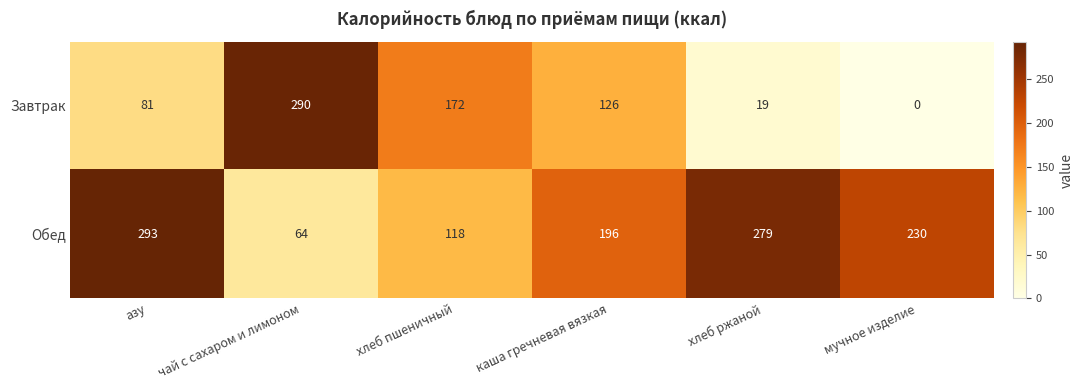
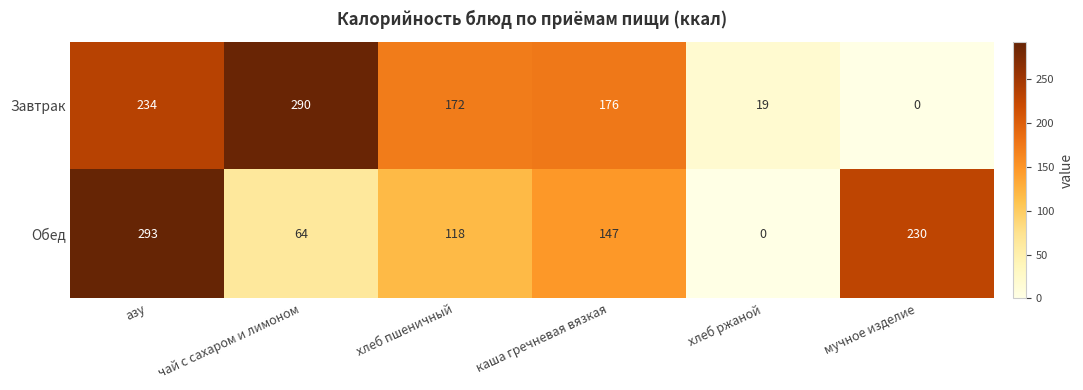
Завтрак, азу: 81 -> 234
Завтрак, каша гречневая вязкая: 126 -> 176
Обед, каша гречневая вязкая: 196 -> 147
Обед, хлеб ржаной: 279 -> 0
